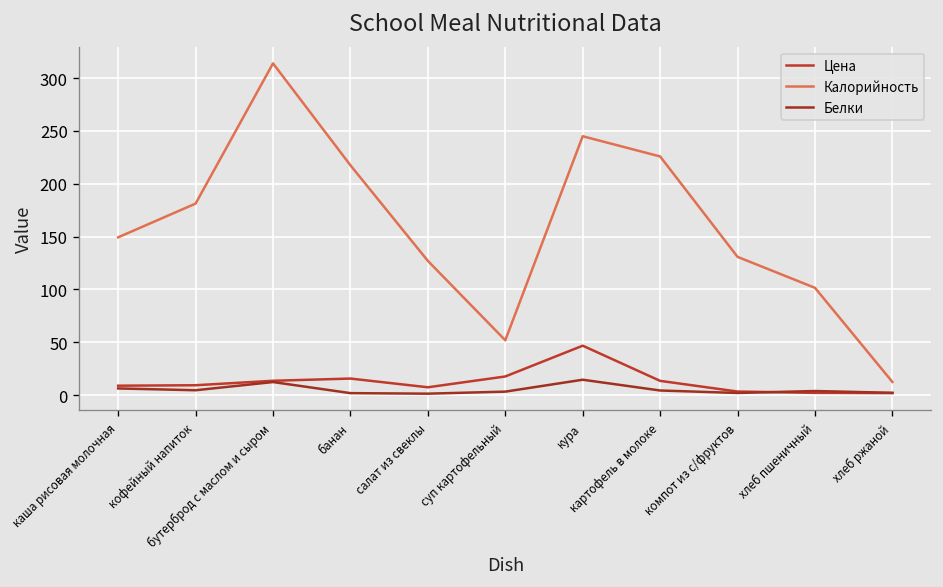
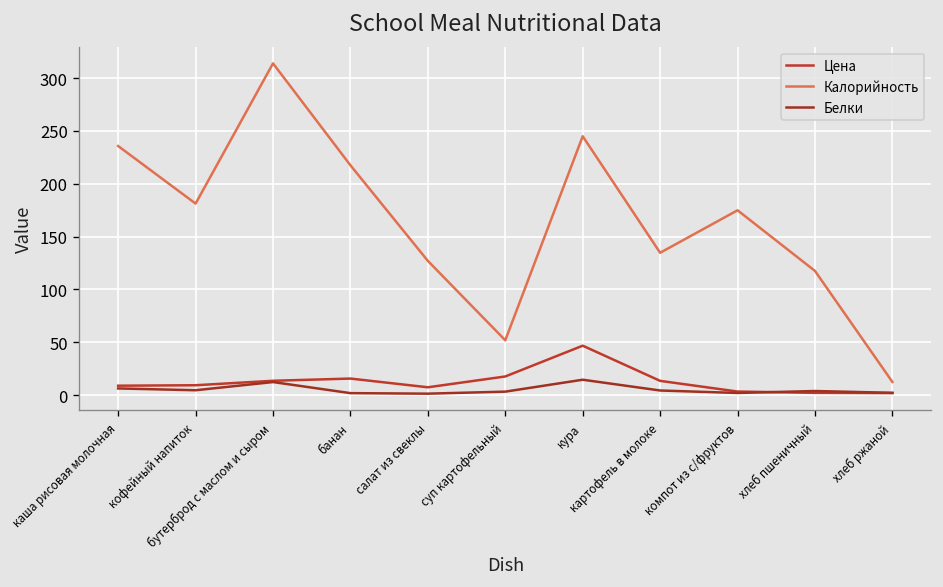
Калорийность, каша рисовая молочная: 150 -> 240
Калорийность, картофель в молоке: 230 -> 130
Калорийность, компот из с/фруктов: 130 -> 170
Калорийность, хлеб пшеничный: 100 -> 120
